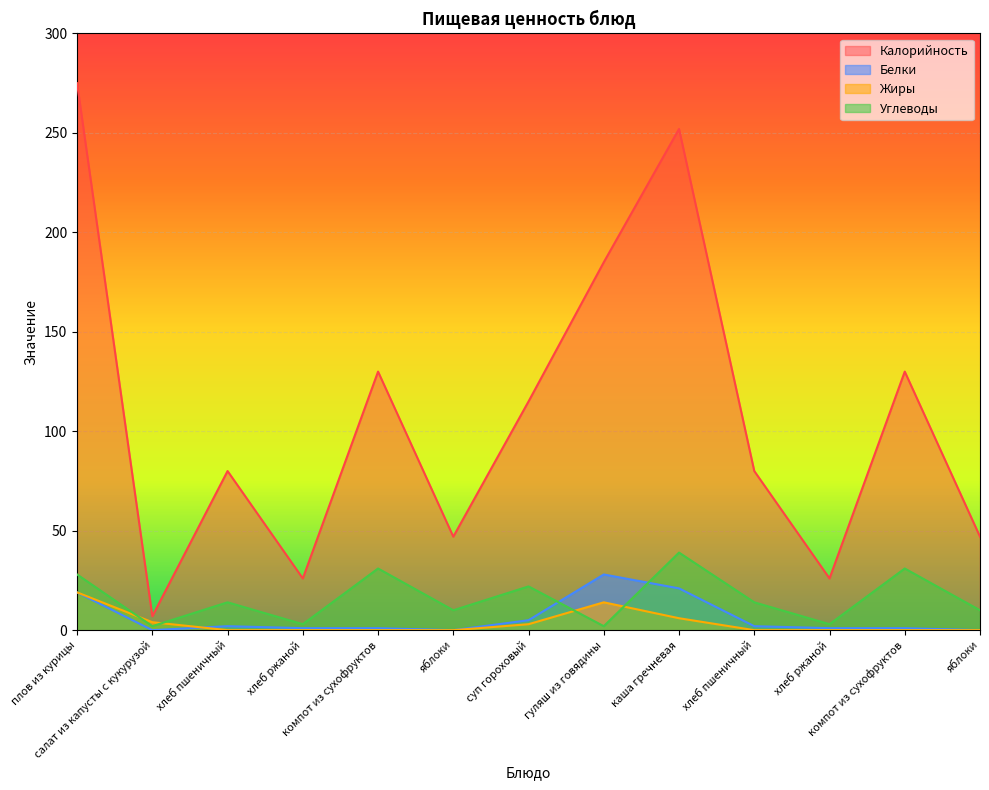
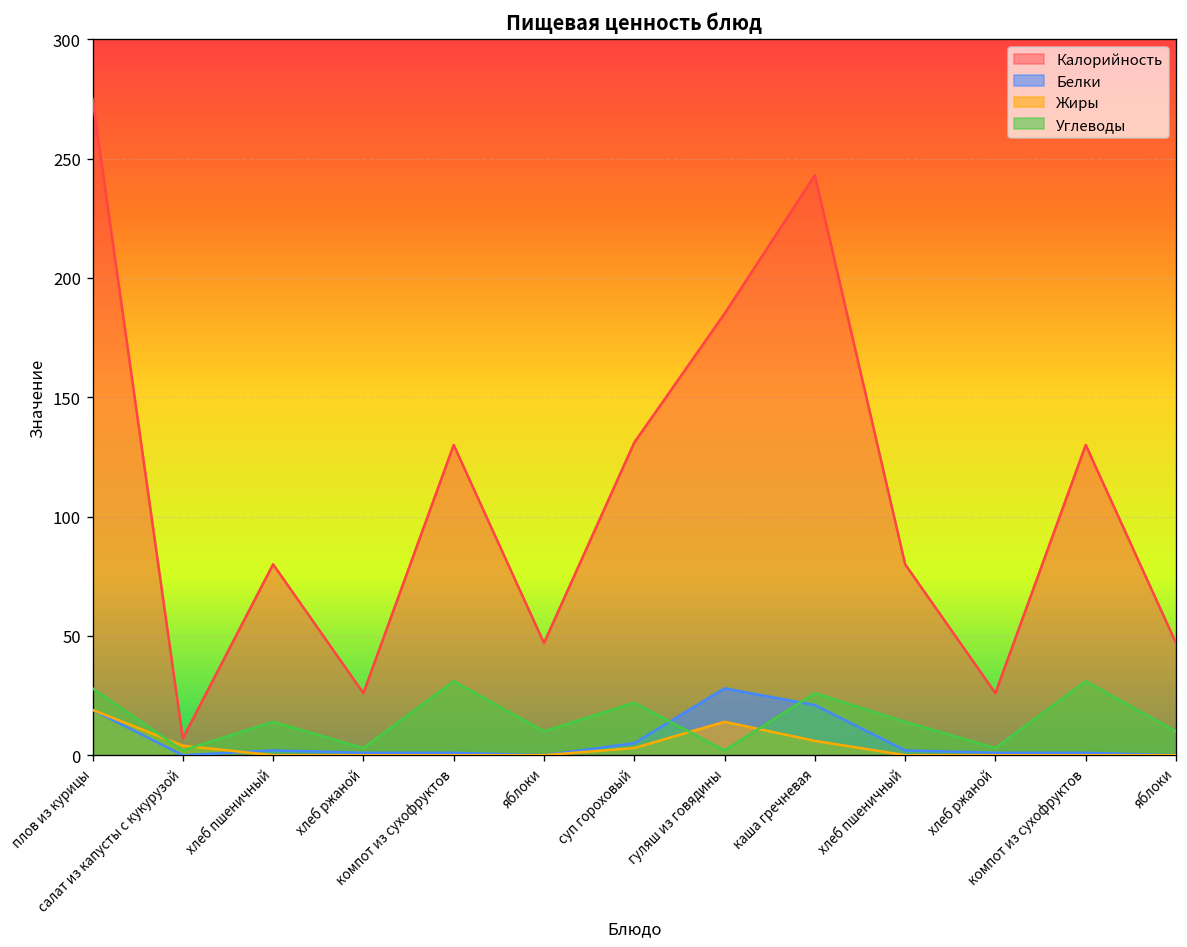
Калорийность, суп гороховый: 115 -> 131
Калорийность, каша гречневая: 252 -> 243
Углеводы, каша гречневая: 39 -> 26
